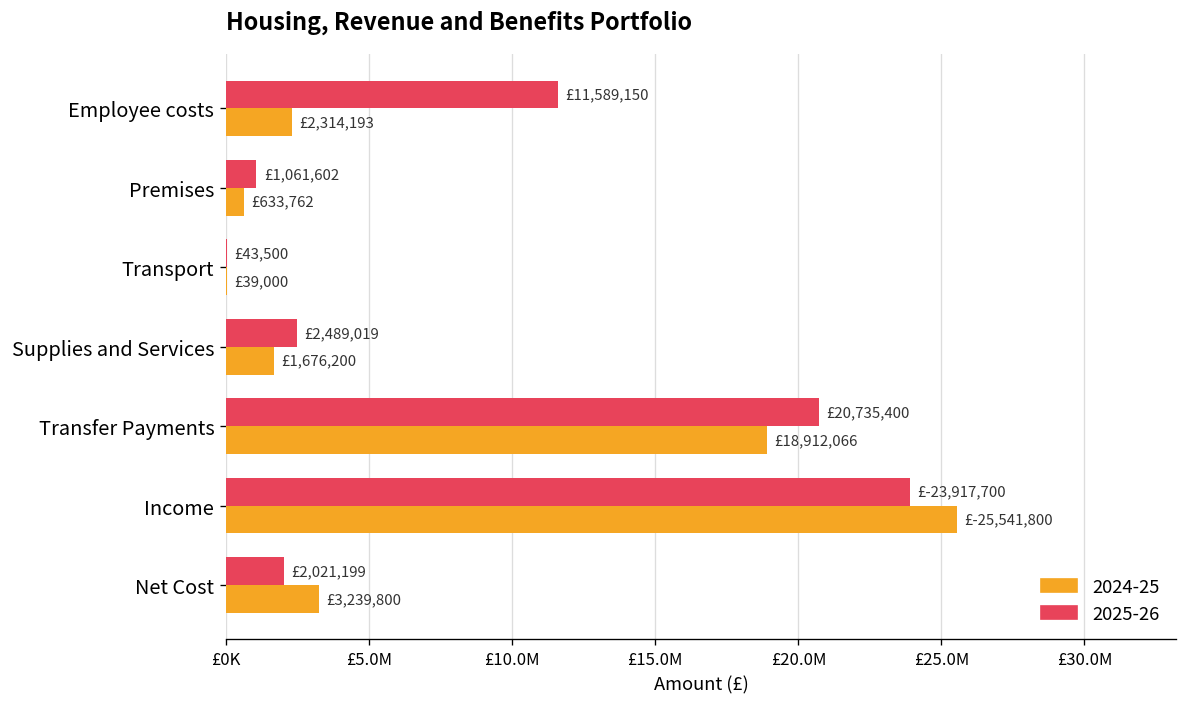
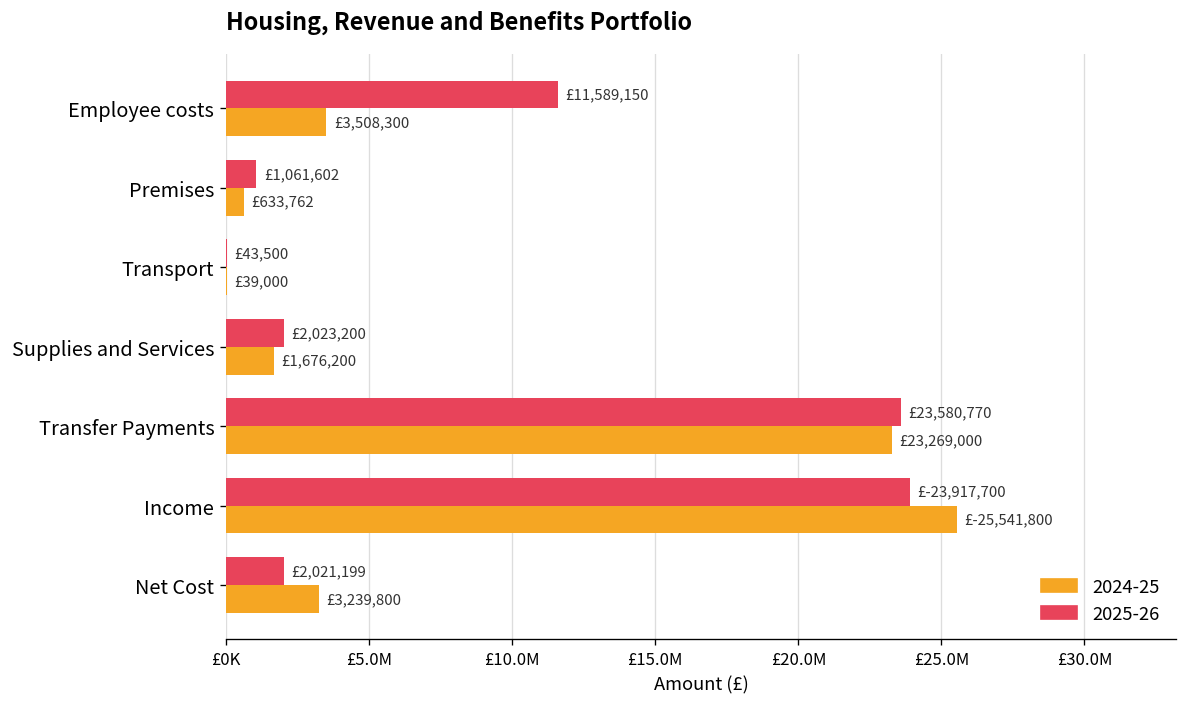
2024-25, Employee costs: £2,314,193 -> £3,508,300
2025-26, Supplies and Services: £2,489,019 -> £2,023,200
2025-26, Transfer Payments: £20,735,400 -> £23,580,770
2024-25, Transfer Payments: £18,912,066 -> £23,269,000
